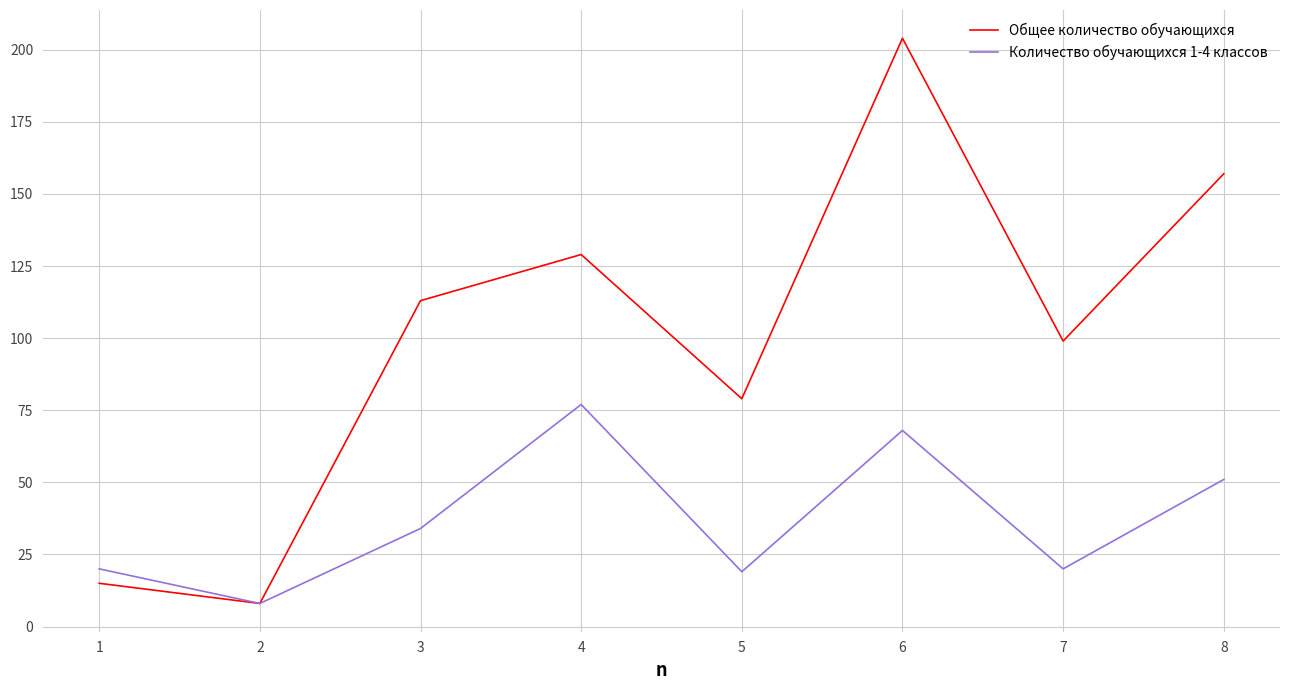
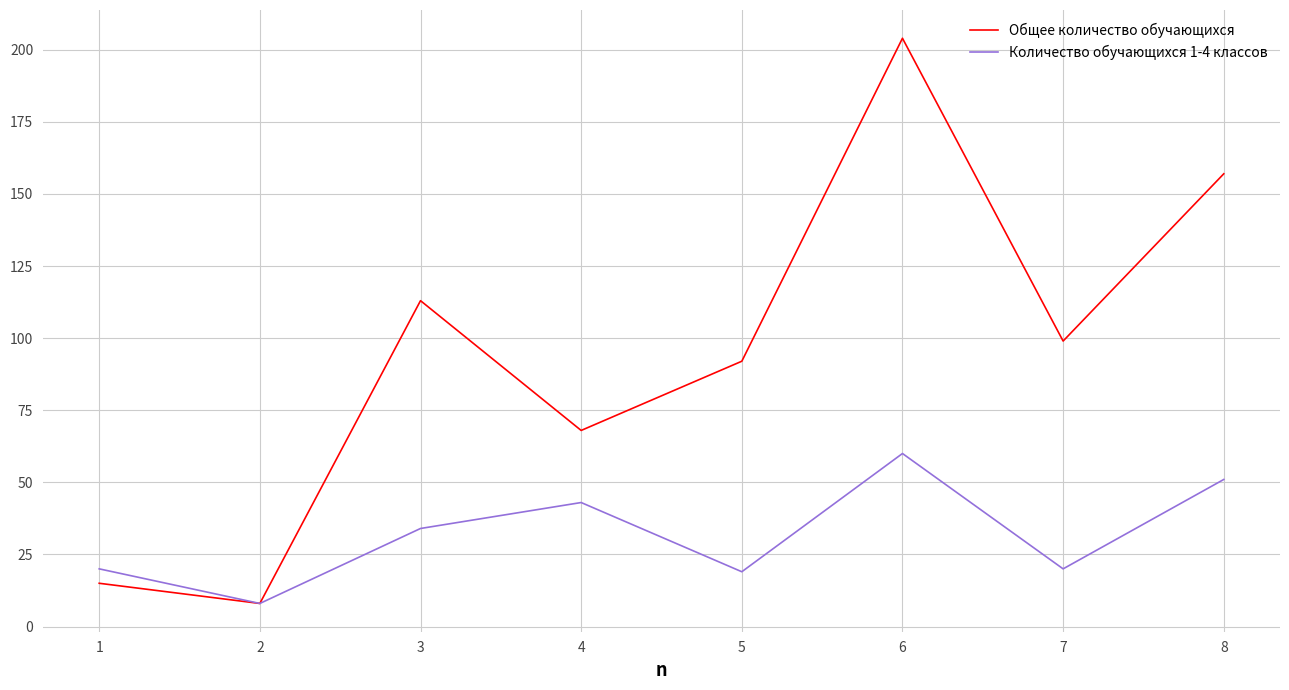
Общее количество обучающихся, 4: 129 -> 68
Количество обучающихся 1-4 классов, 4: 77 -> 43
Общее количество обучающихся, 5: 79 -> 92
Количество обучающихся 1-4 классов, 6: 68 -> 60
